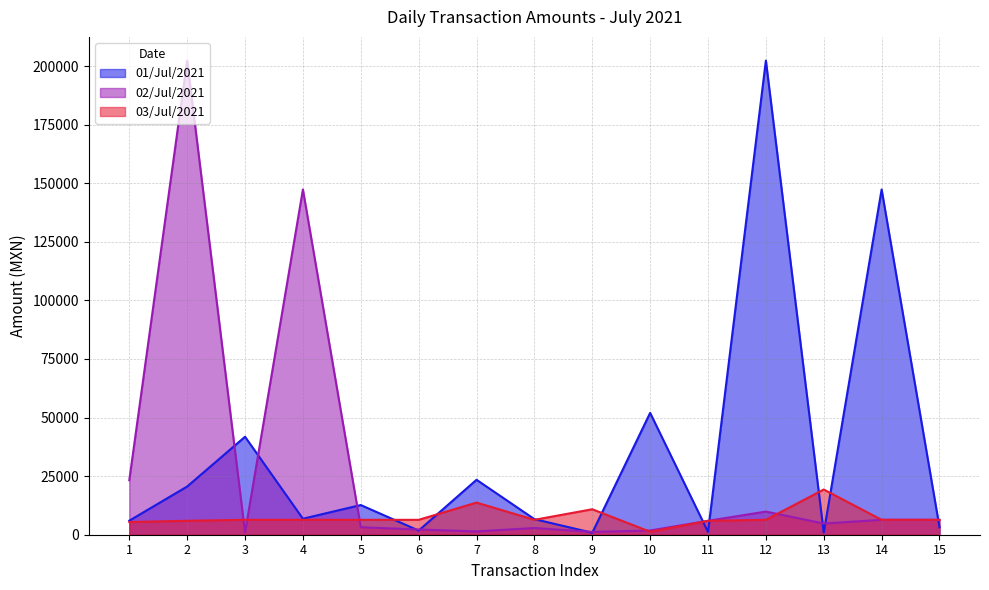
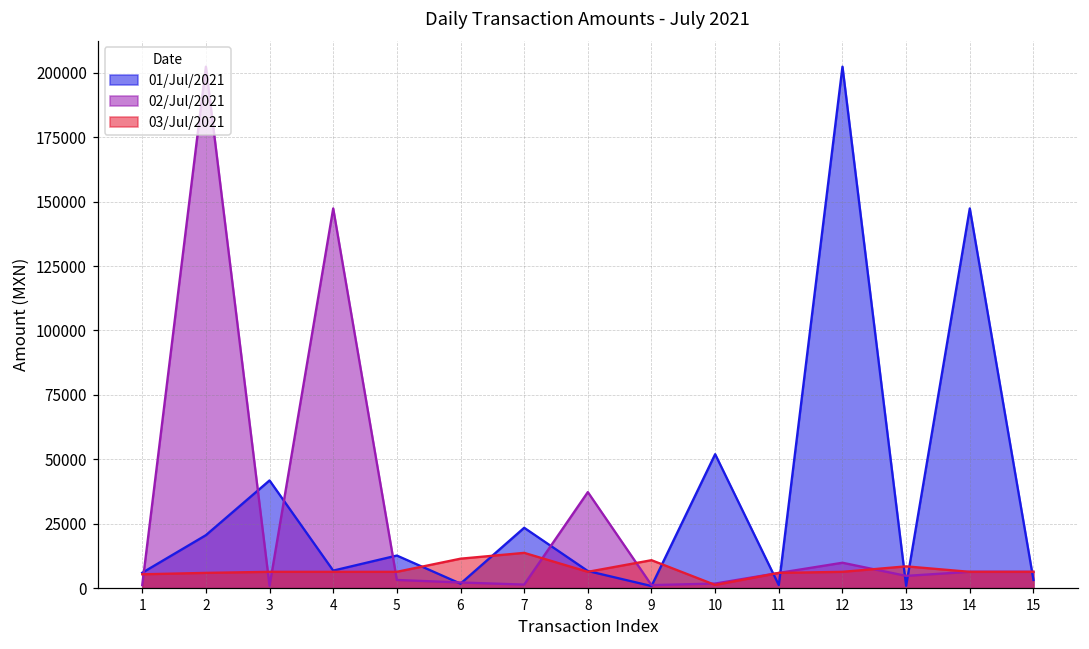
02/Jul/2021, 1: 23000 -> 1000
03/Jul/2021, 6: 6000 -> 11000
02/Jul/2021, 8: 3000 -> 37000
03/Jul/2021, 13: 19000 -> 8000
